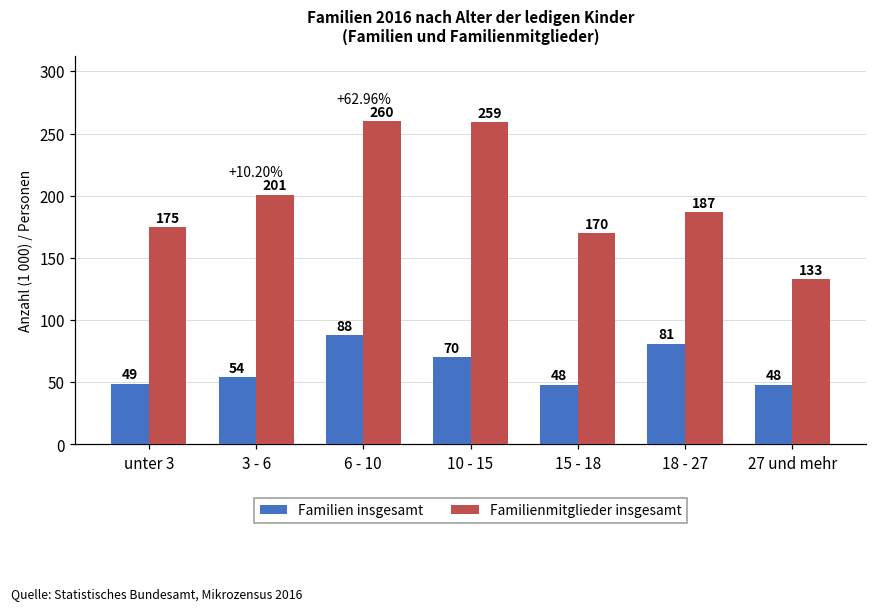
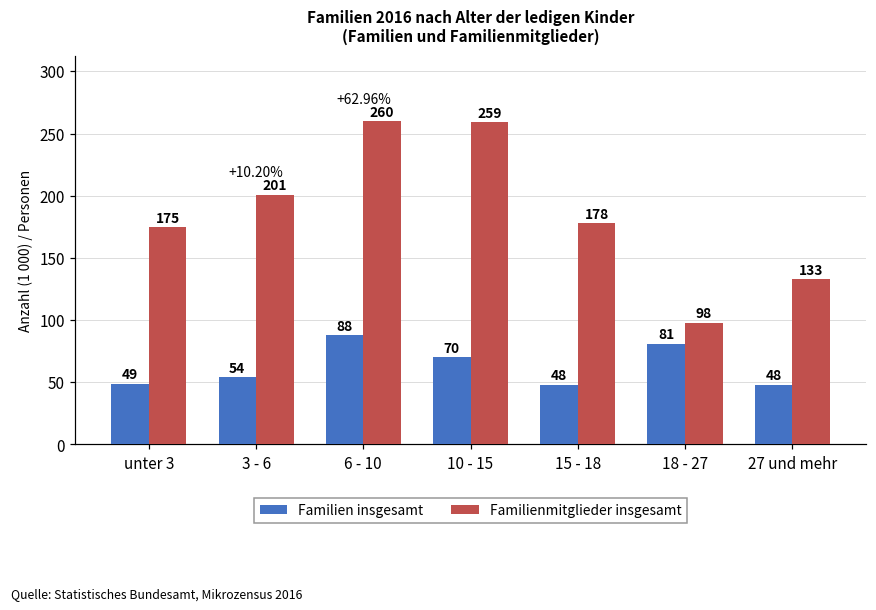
Familienmitglieder insgesamt, 15 - 18: 170 -> 178
Familienmitglieder insgesamt, 18 - 27: 187 -> 98
